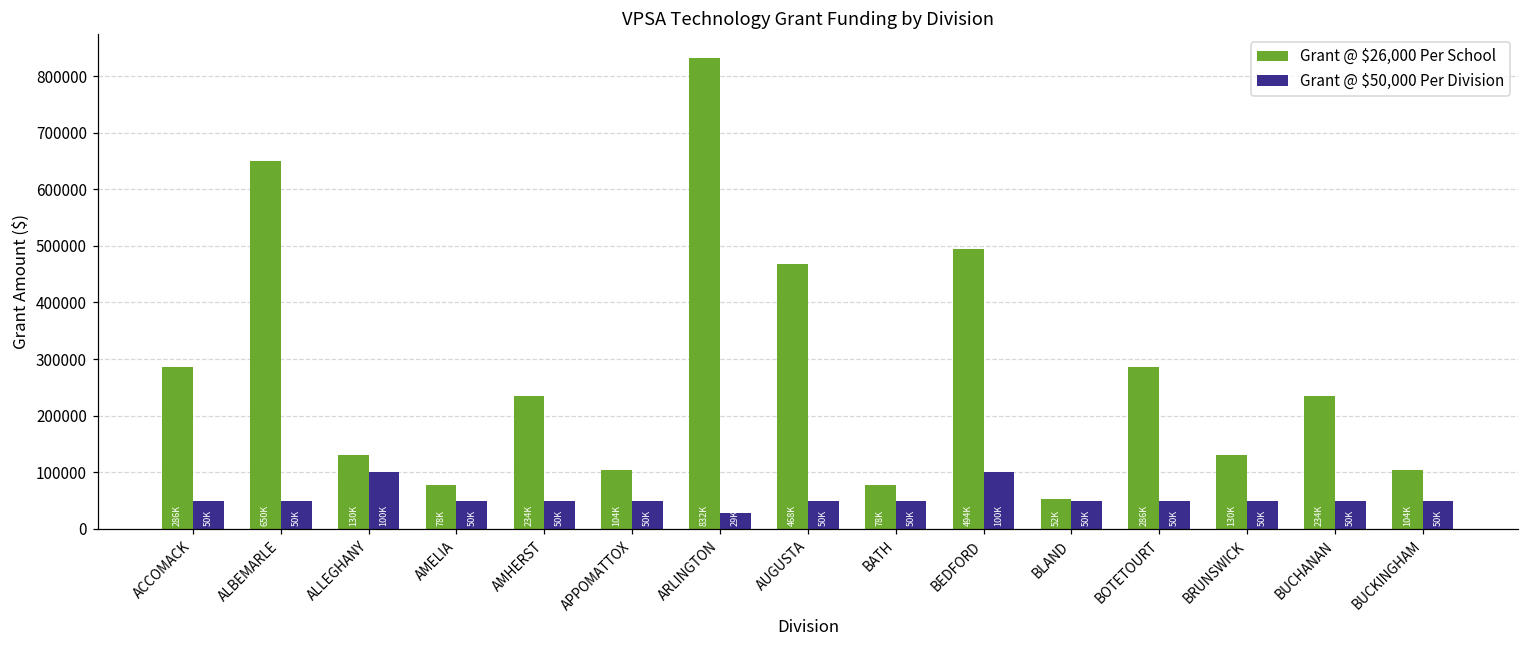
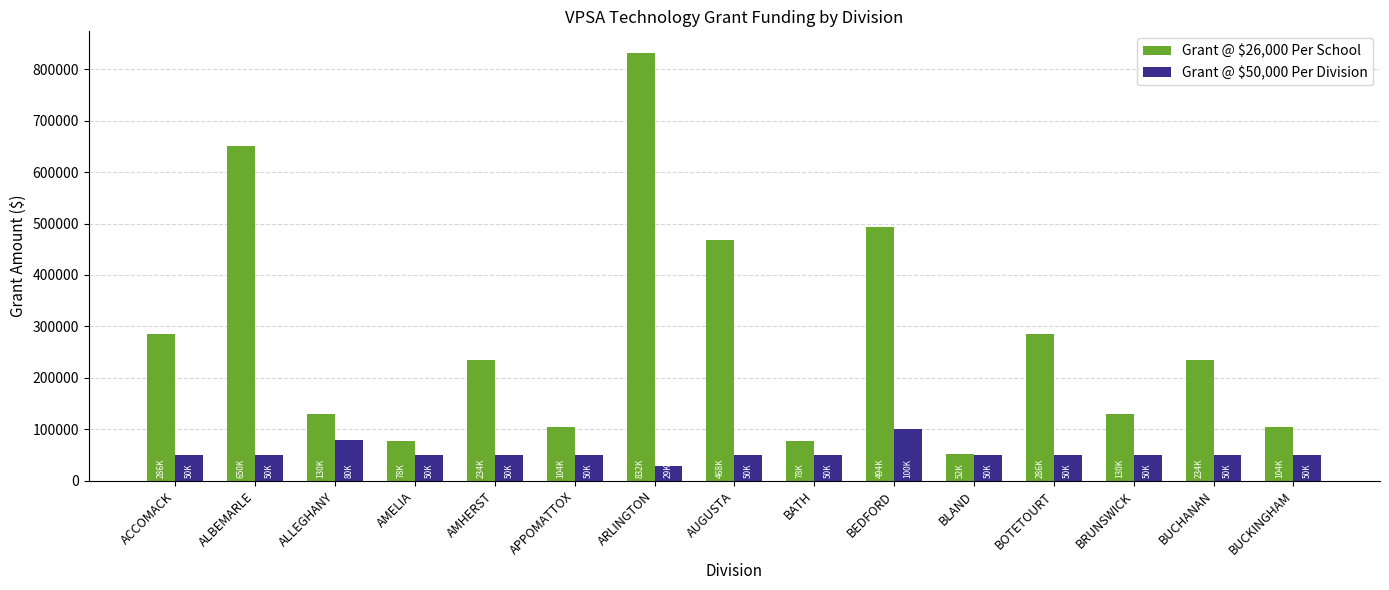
Grant @ $50,000 Per Division, ALLEGHANY: 100K -> 80K
